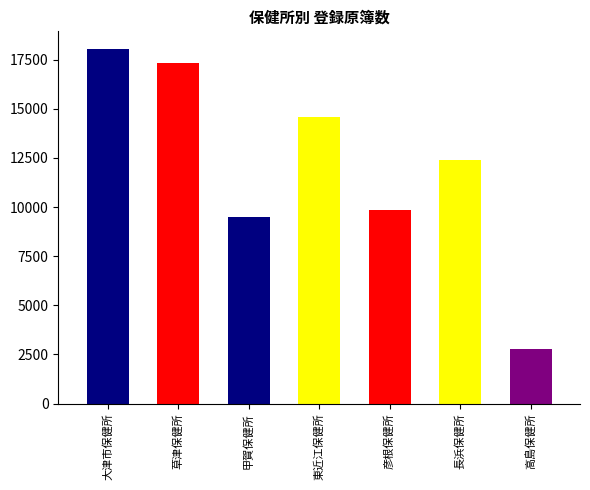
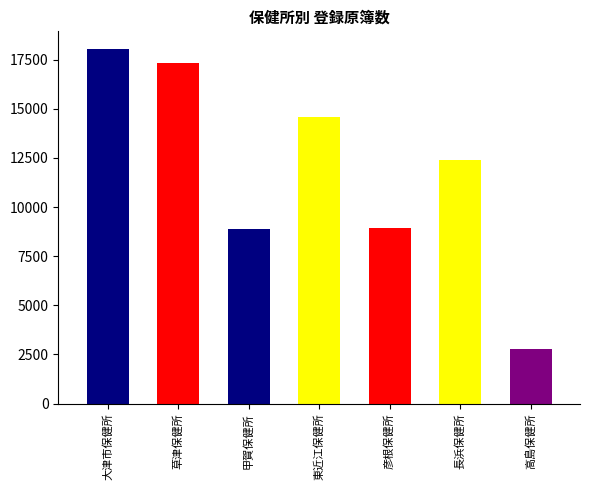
甲賀保健所: 9500 -> 8900
彦根保健所: 9900 -> 9000
